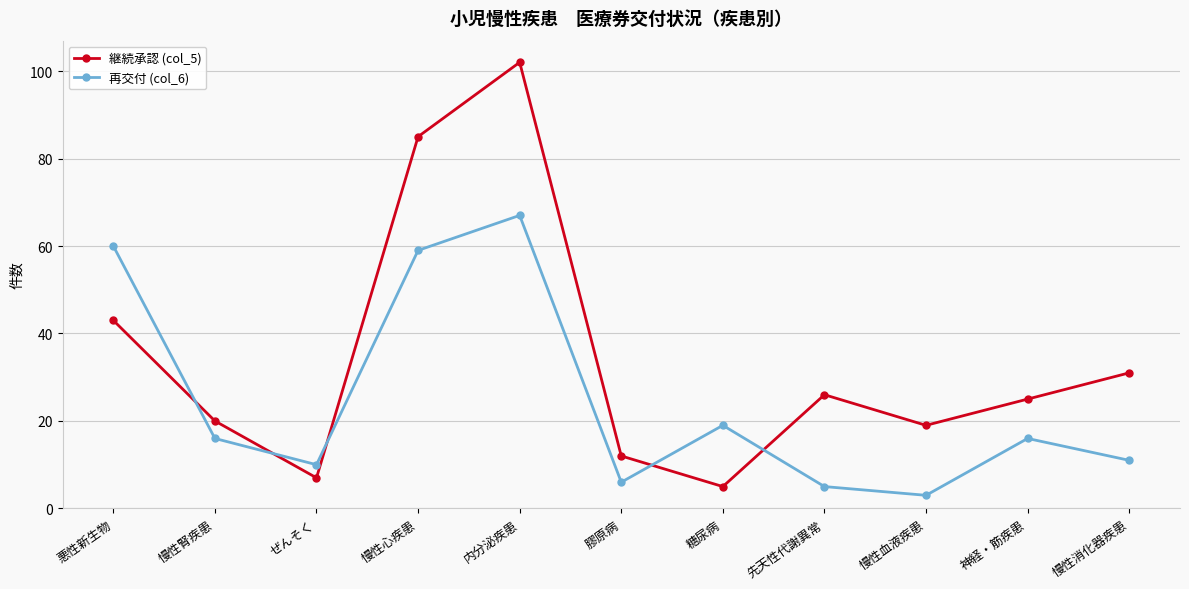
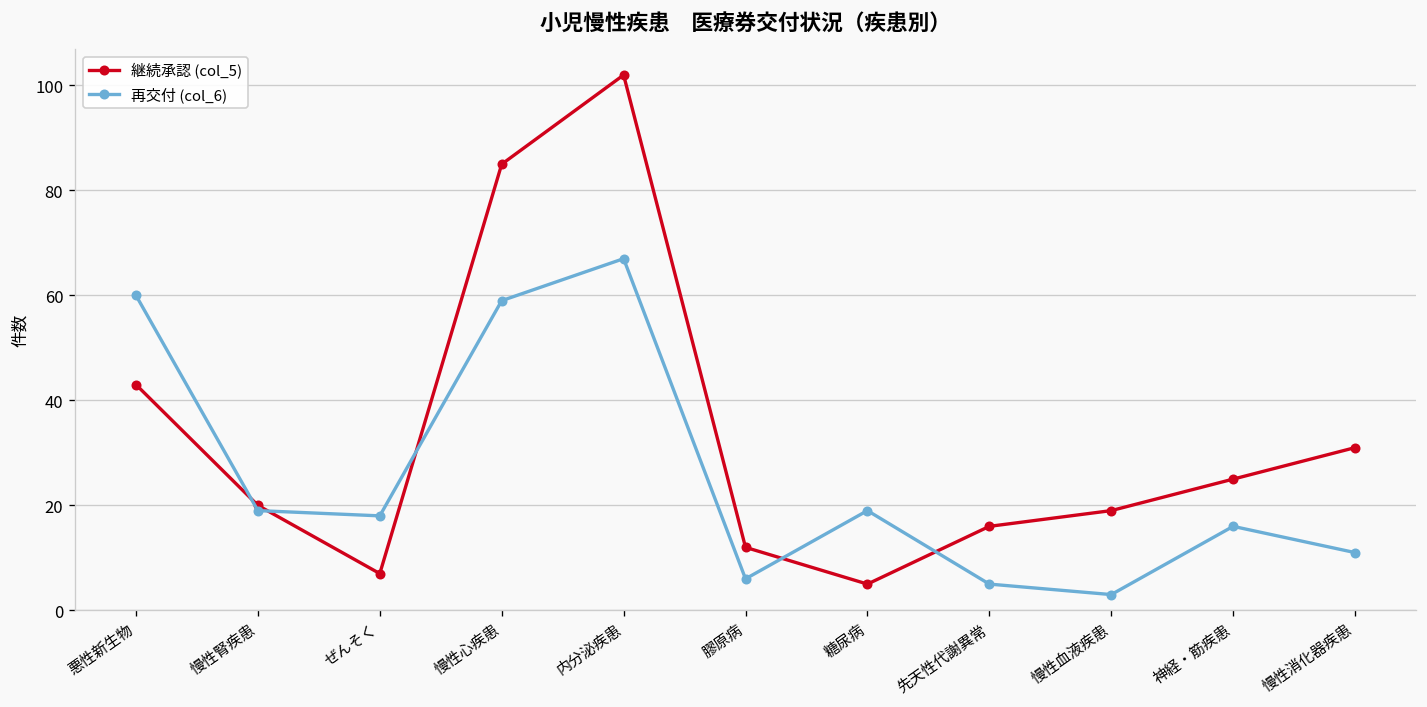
再交付 (col_6), 慢性腎疾患: 16 -> 19
再交付 (col_6), ぜんそく: 10 -> 18
継続承認 (col_5), 先天性代謝異常: 26 -> 16
